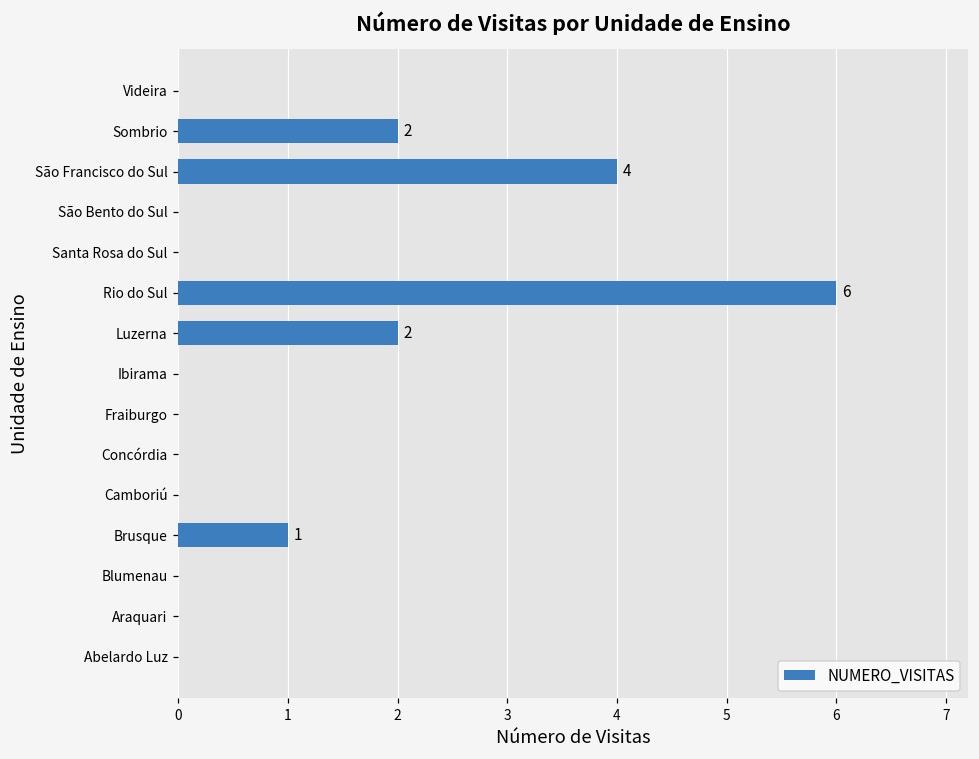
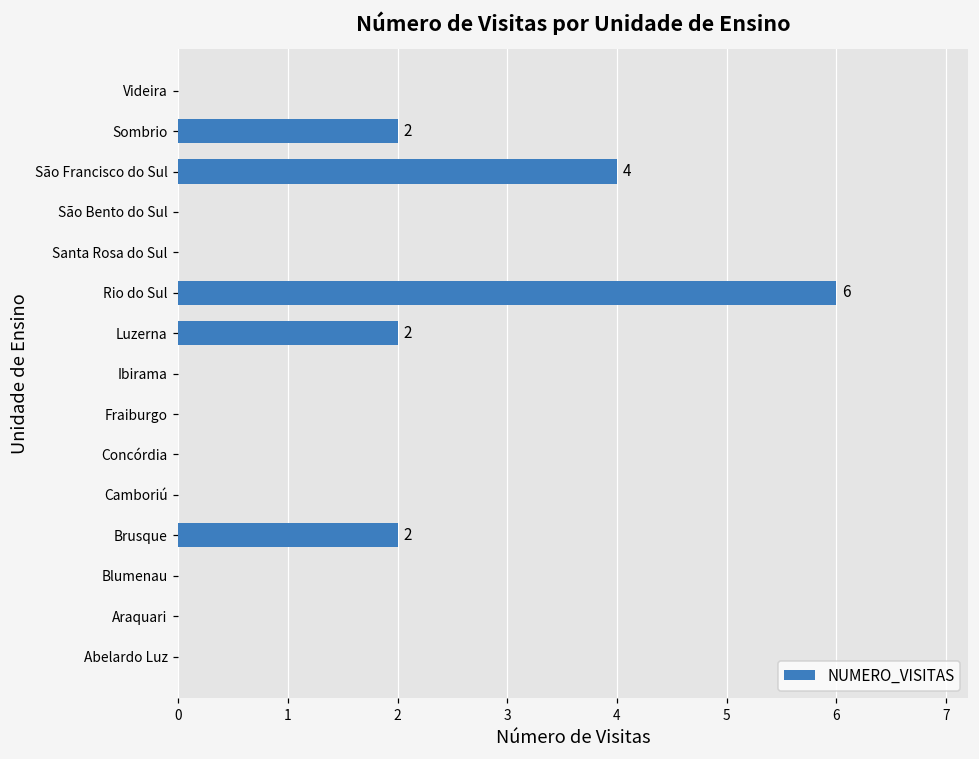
Brusque: 1 -> 2
